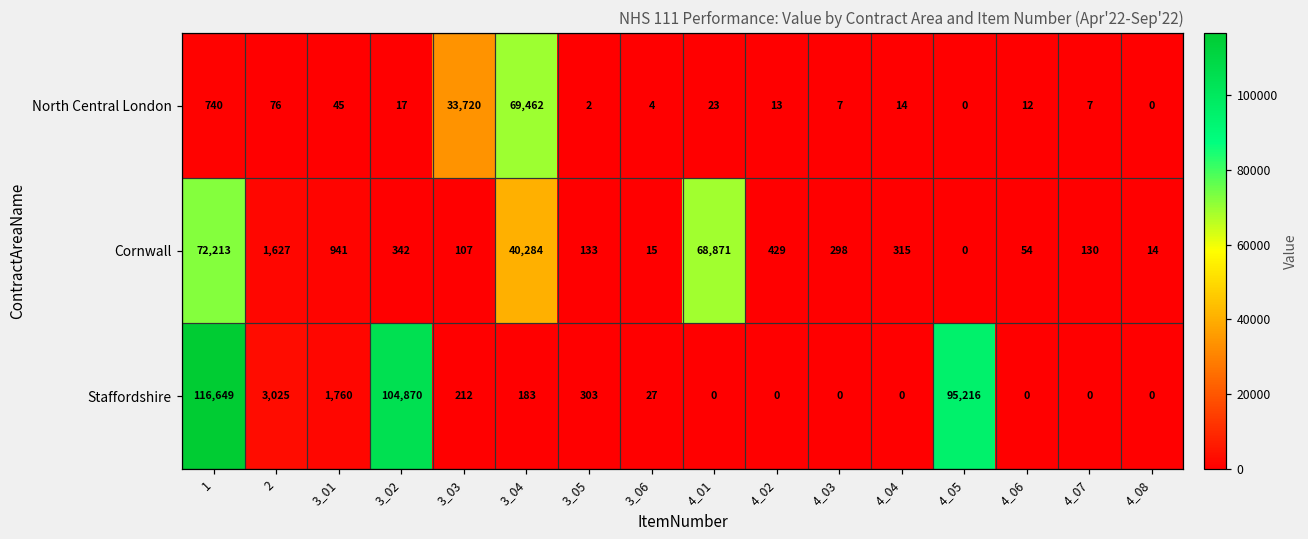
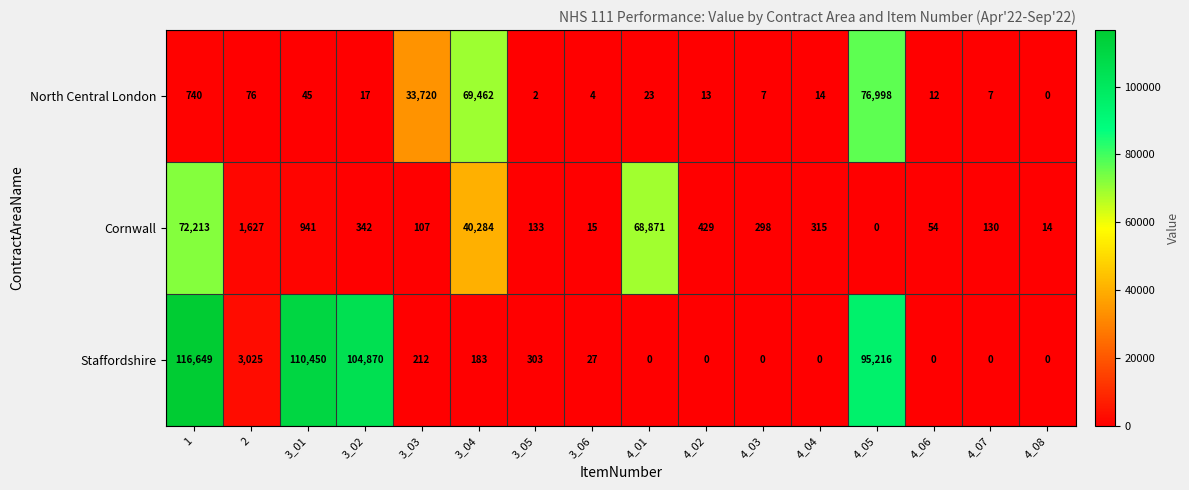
North Central London, 4_05: 0 -> 76,998
Staffordshire, 3_01: 1,760 -> 110,450
